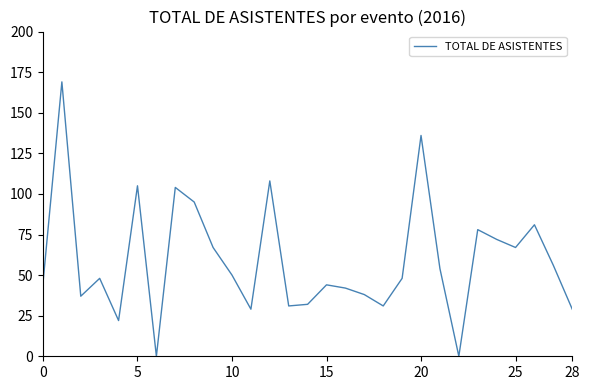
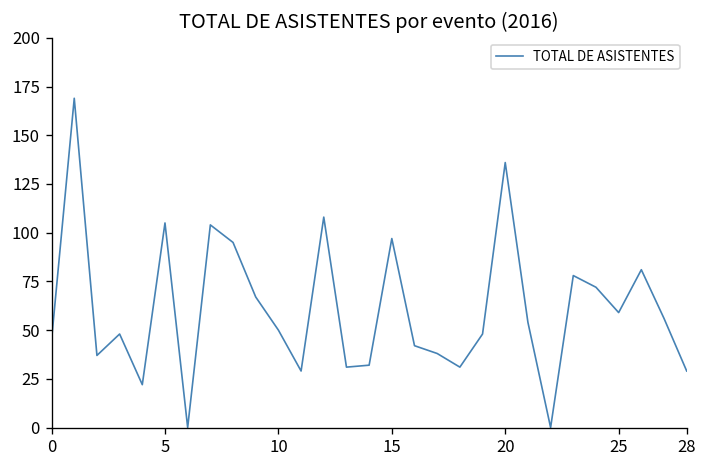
15: 44 -> 97
25: 67 -> 59
